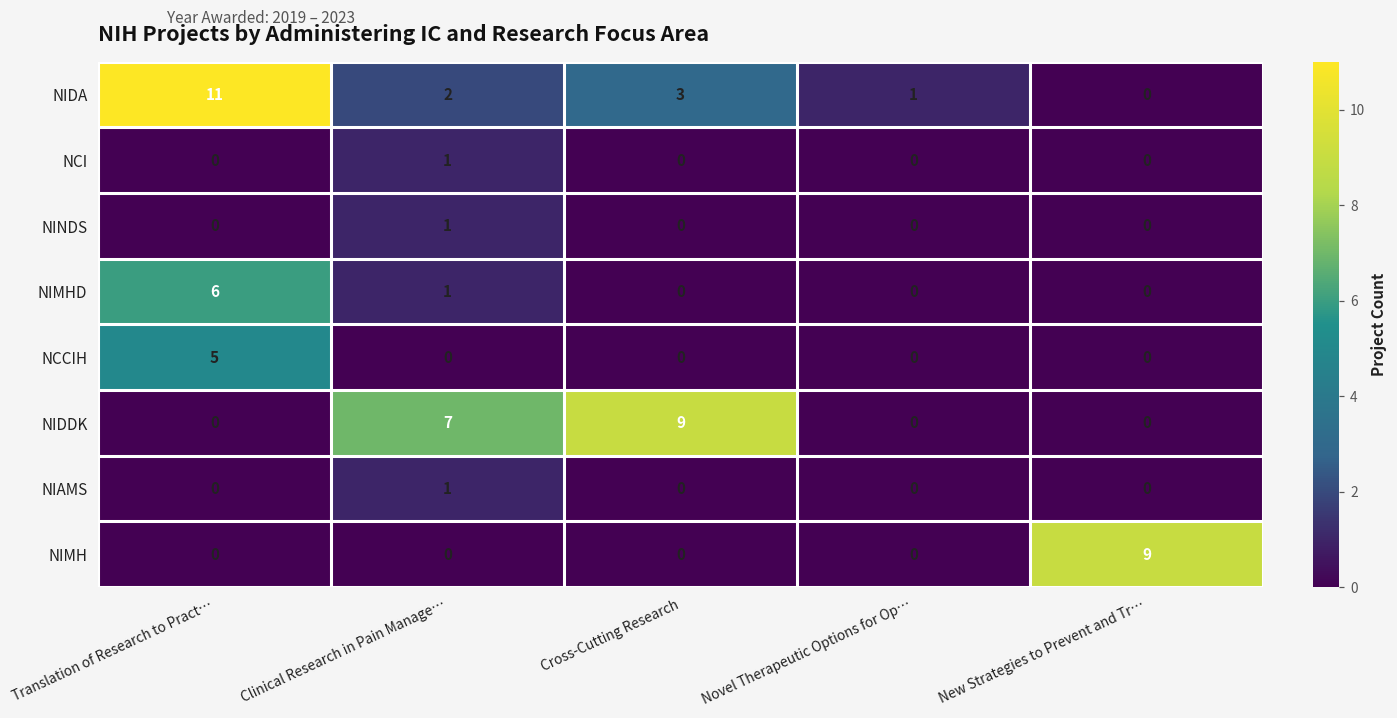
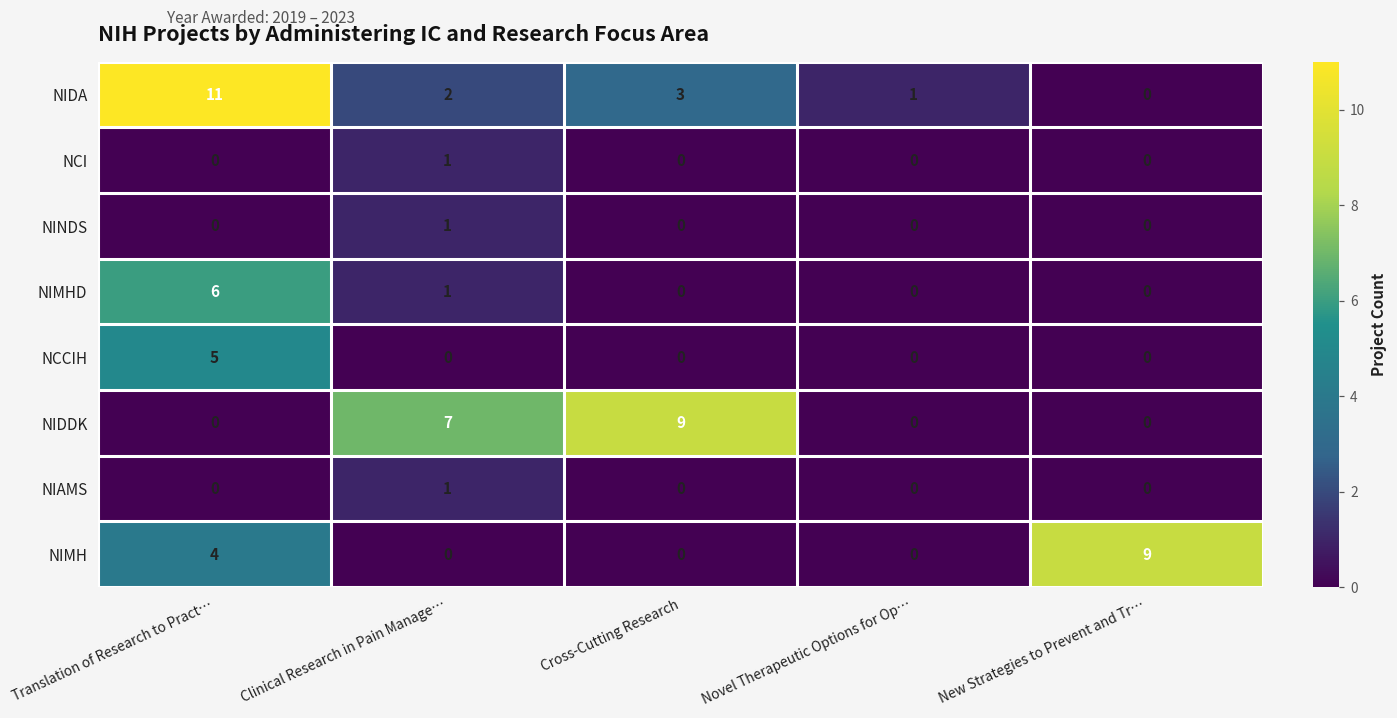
NIMH, Translation of Research to Pract…: 0 -> 4
